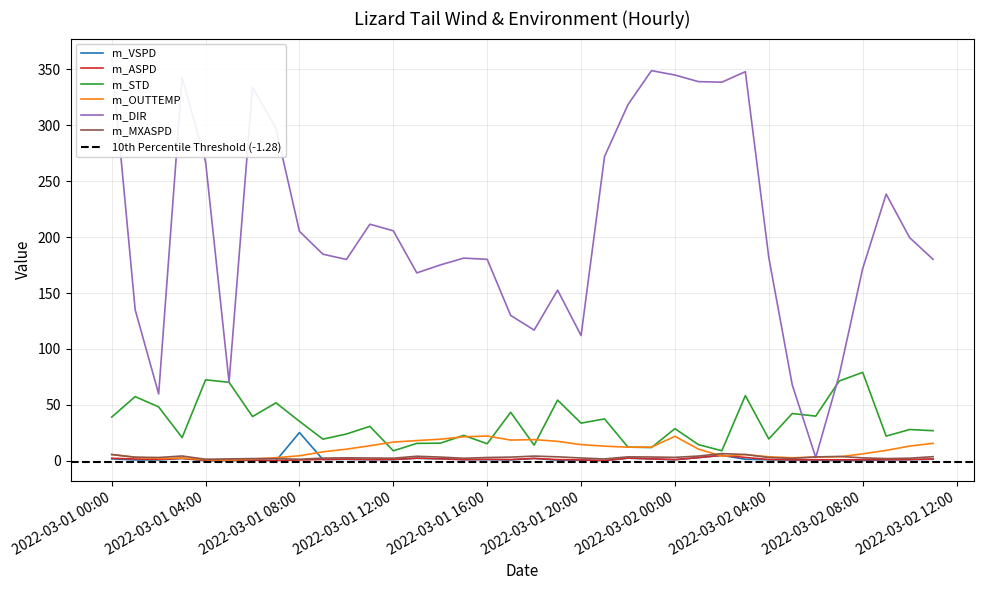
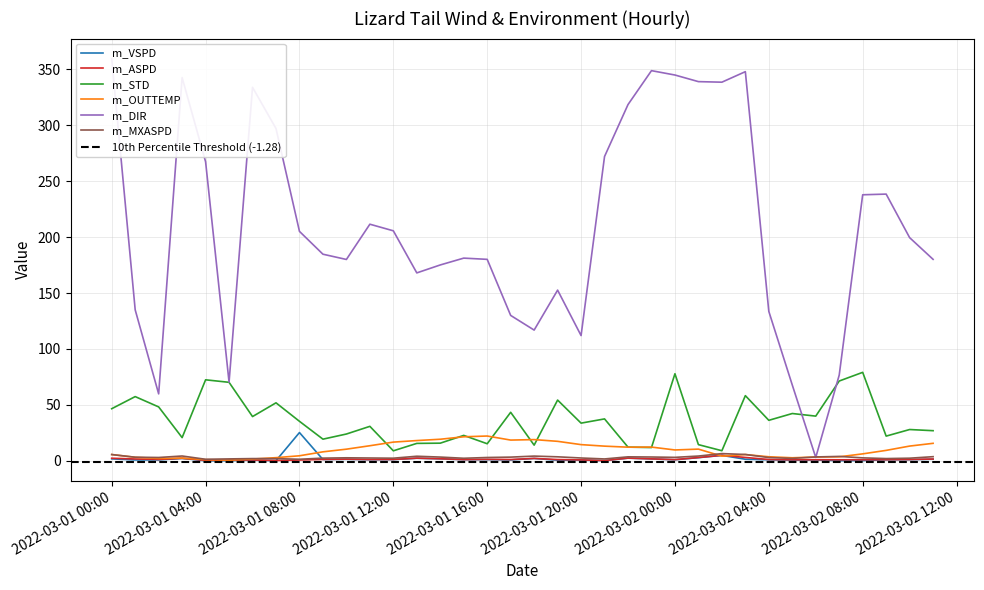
m_STD, 2022-03-01 00:00: 39 -> 47
m_STD, 2022-03-02 00:00: 29 -> 78
m_OUTTEMP, 2022-03-02 00:00: 22 -> 10
m_STD, 2022-03-02 04:00: 20 -> 36
m_DIR, 2022-03-02 04:00: 182 -> 134
m_DIR, 2022-03-02 08:00: 172 -> 238
